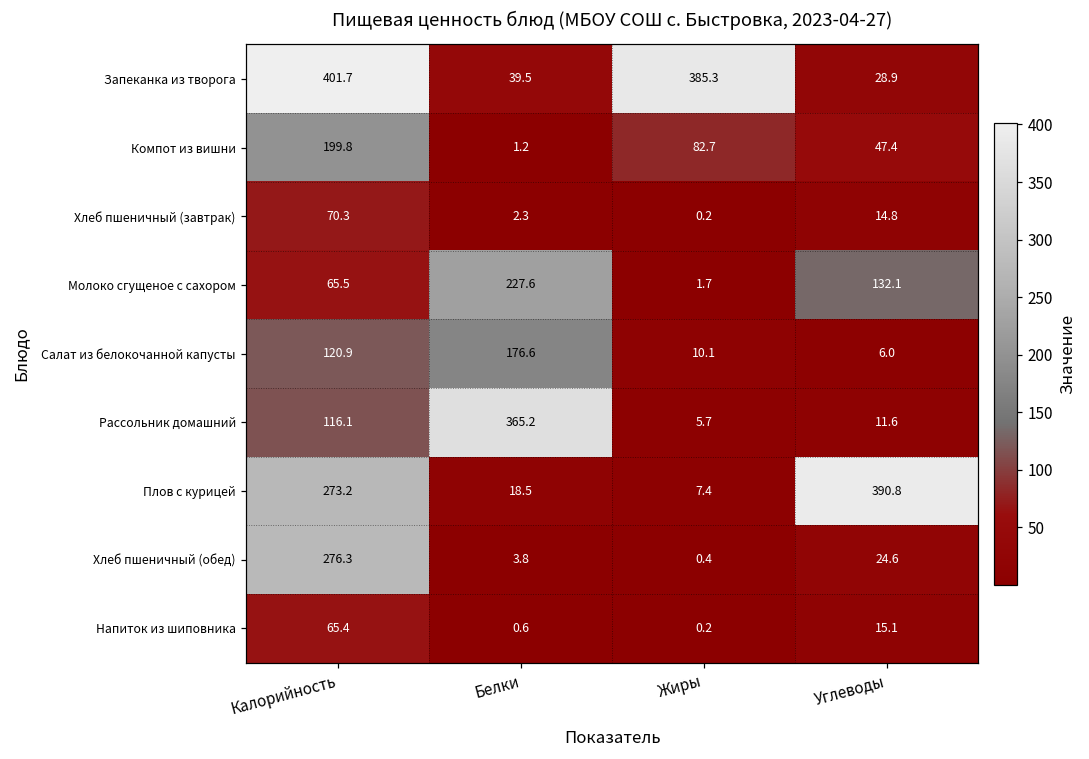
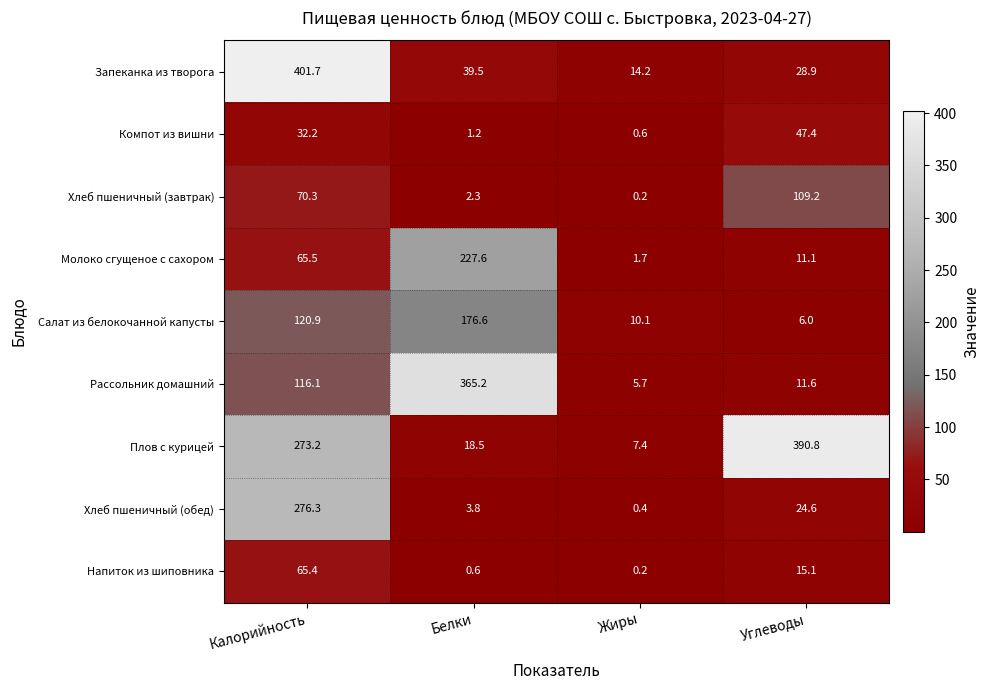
Запеканка из творога, Жиры: 385.3 -> 14.2
Компот из вишни, Калорийность: 199.8 -> 32.2
Компот из вишни, Жиры: 82.7 -> 0.6
Хлеб пшеничный (завтрак), Углеводы: 14.8 -> 109.2
Молоко сгущеное с сахором, Углеводы: 132.1 -> 11.1
